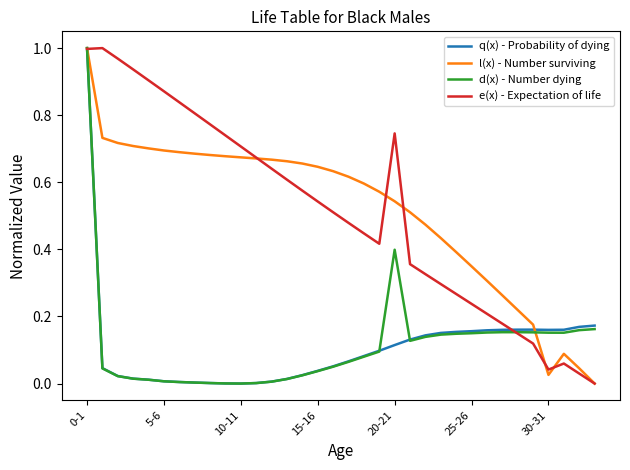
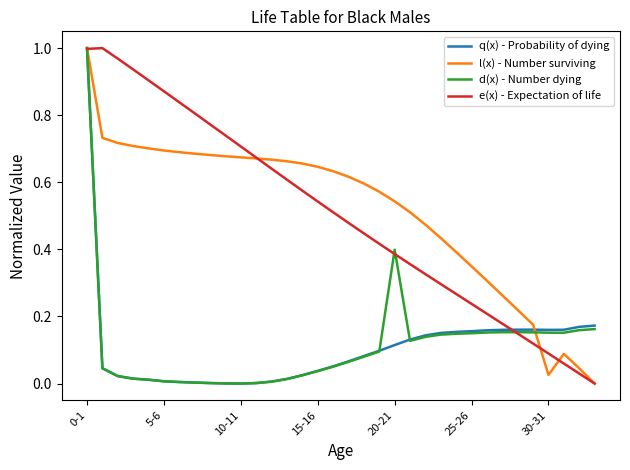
e(x) - Expectation of life, 20-21: 0.75 -> 0.39
e(x) - Expectation of life, 30-31: 0.04 -> 0.09
